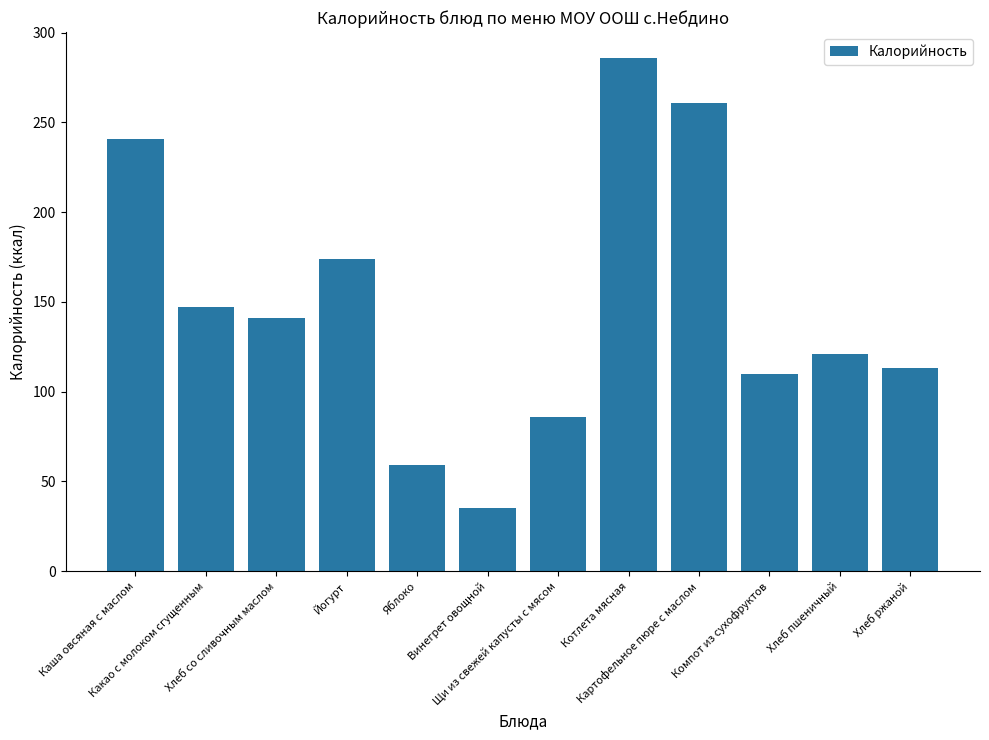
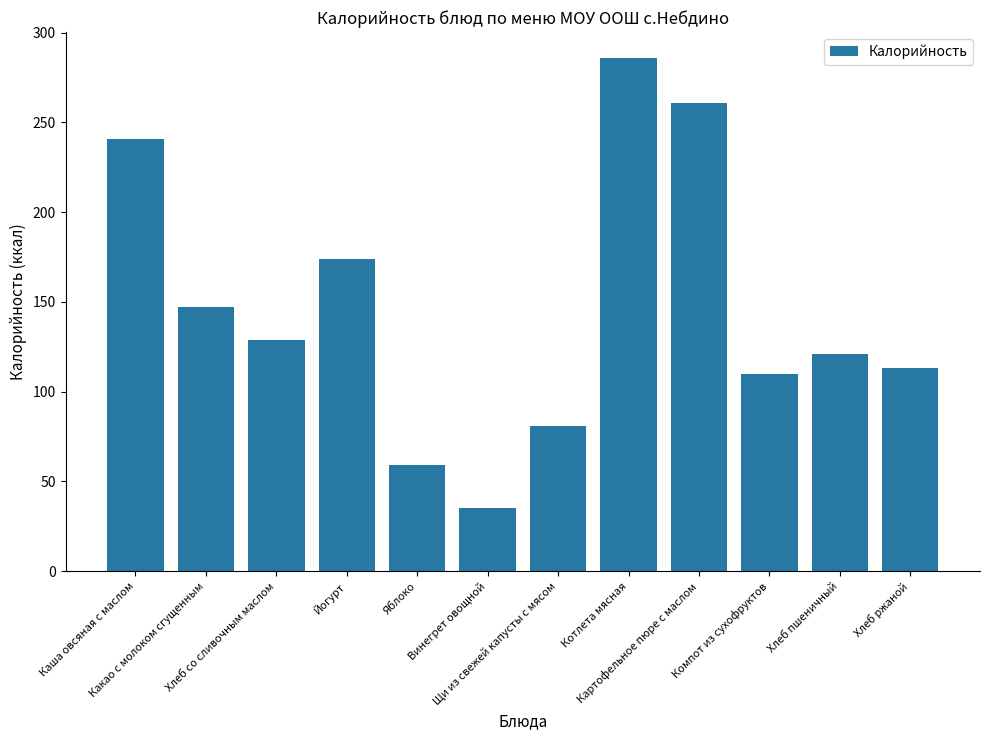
Хлеб со сливочным маслом: 141 -> 129
Щи из свежей капусты с мясом: 86 -> 81
